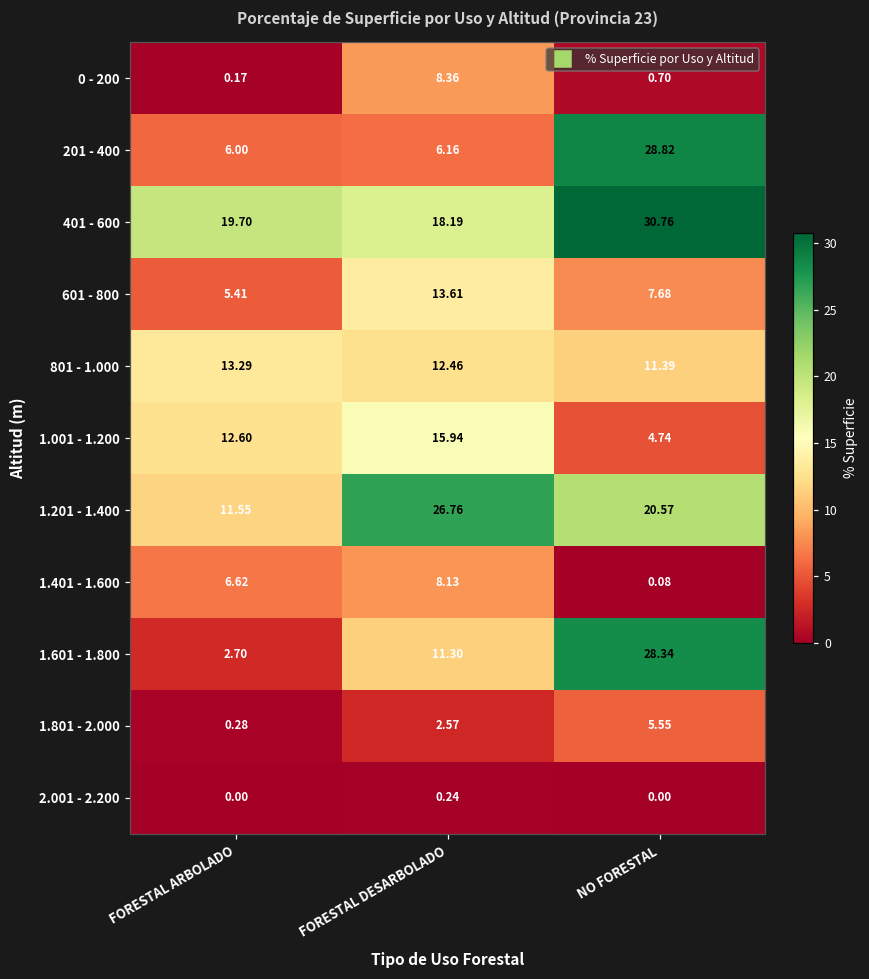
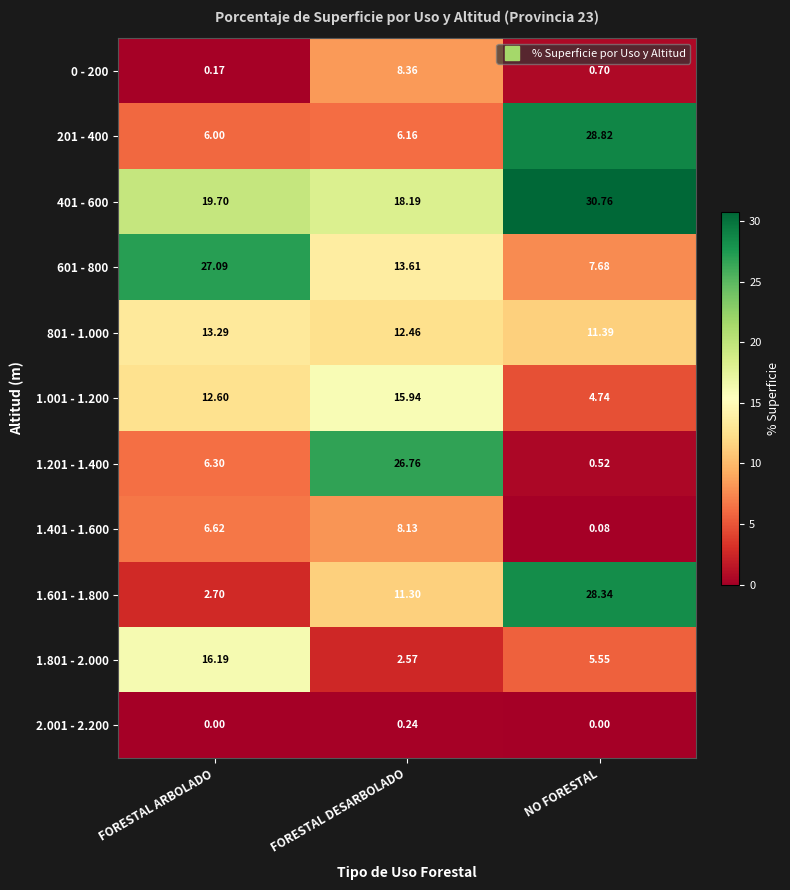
601 - 800, FORESTAL ARBOLADO: 5.41 -> 27.09
1.201 - 1.400, FORESTAL ARBOLADO: 11.55 -> 6.30
1.201 - 1.400, NO FORESTAL: 20.57 -> 0.52
1.801 - 2.000, FORESTAL ARBOLADO: 0.28 -> 16.19
